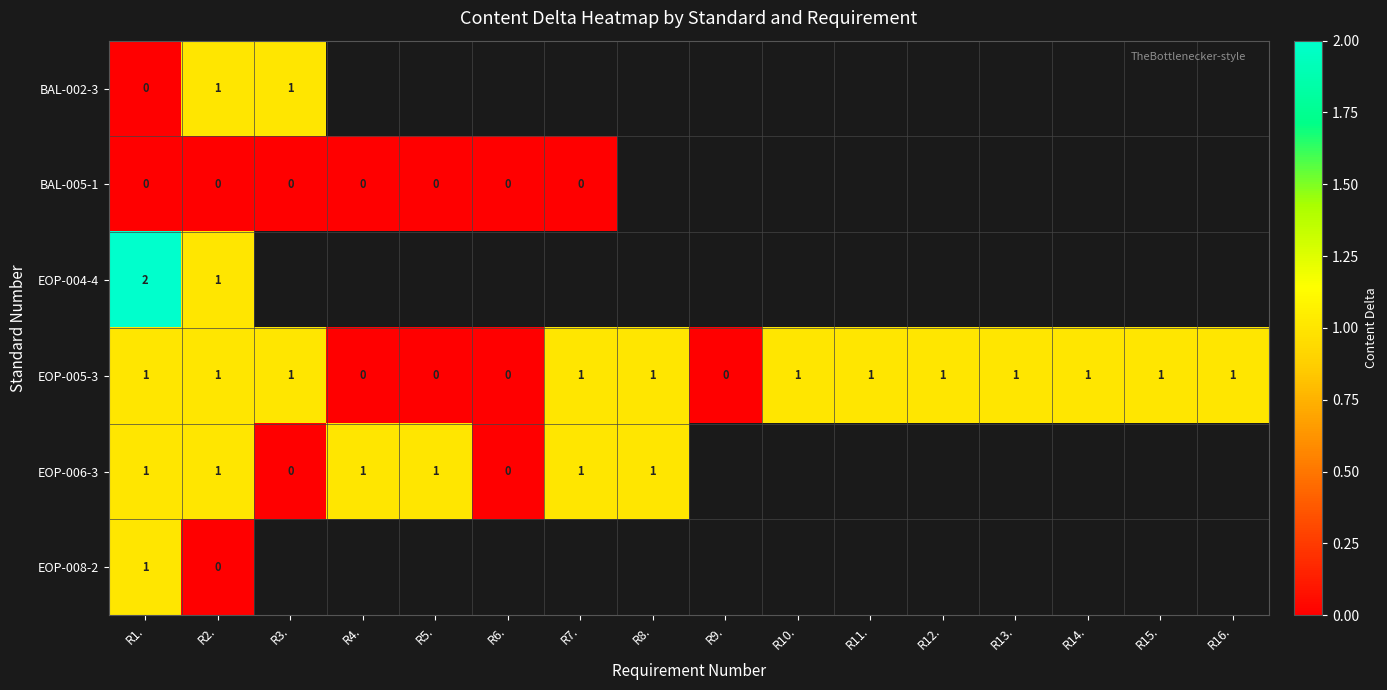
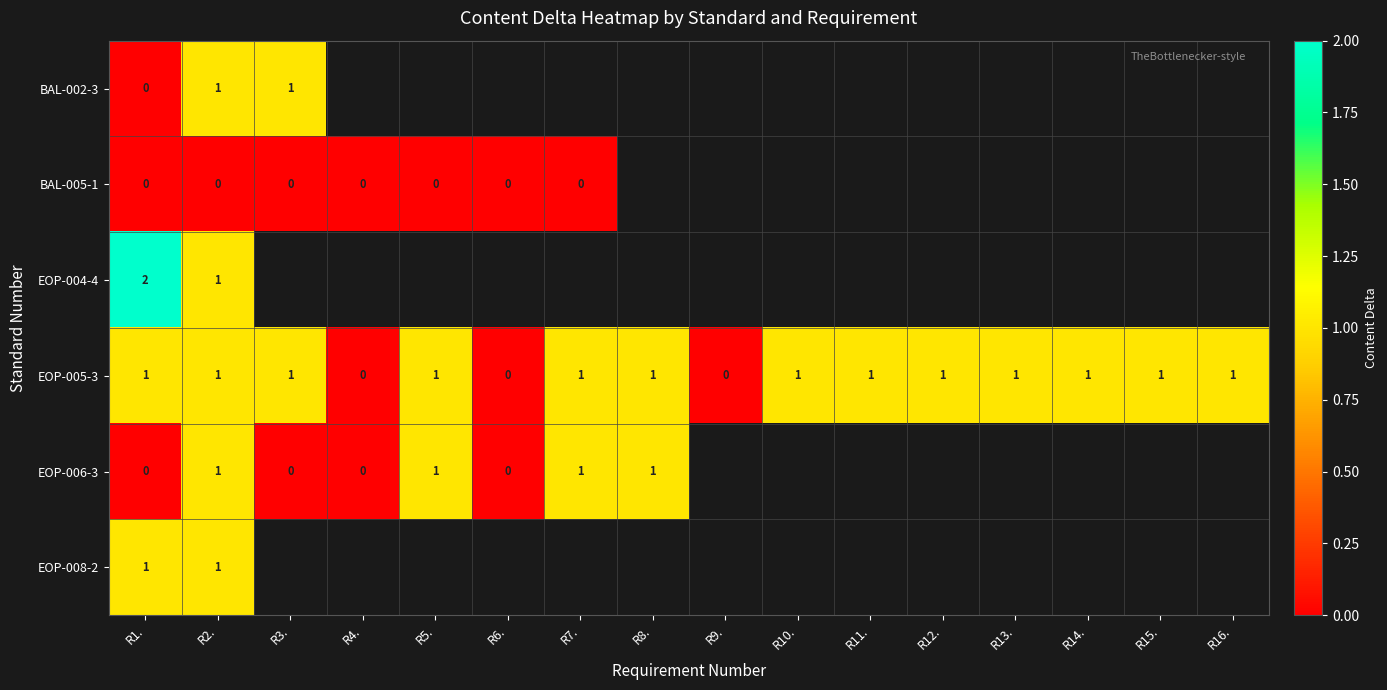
EOP-005-3, R5.: 0 -> 1
EOP-006-3, R1.: 1 -> 0
EOP-006-3, R4.: 1 -> 0
EOP-008-2, R2.: 0 -> 1
